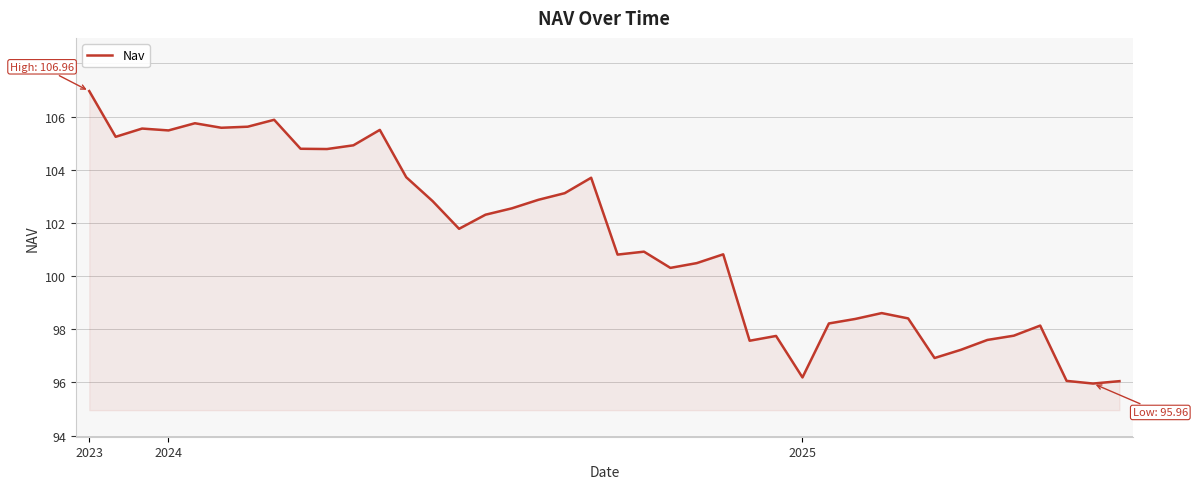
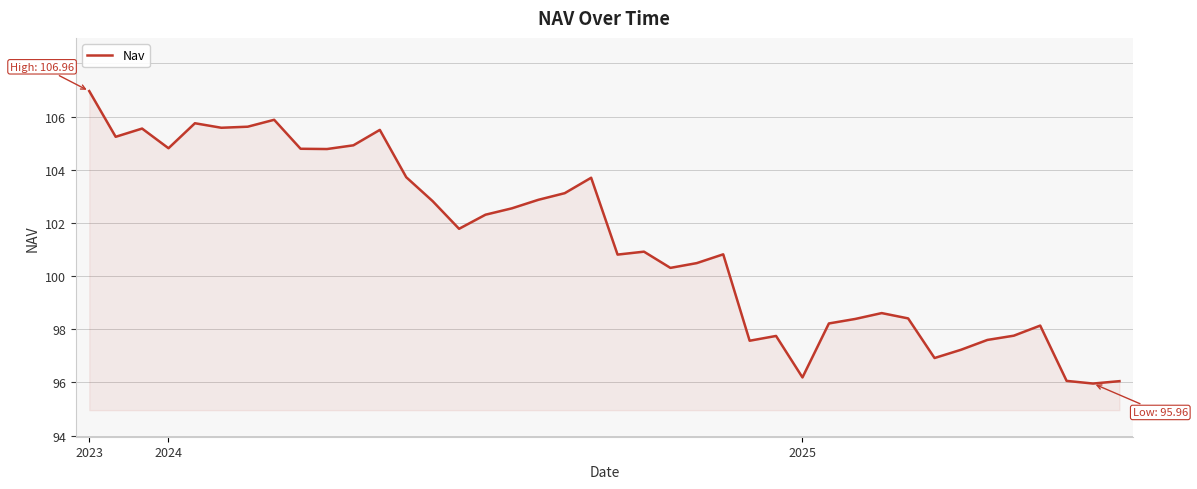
2024: 105.5 -> 104.8
